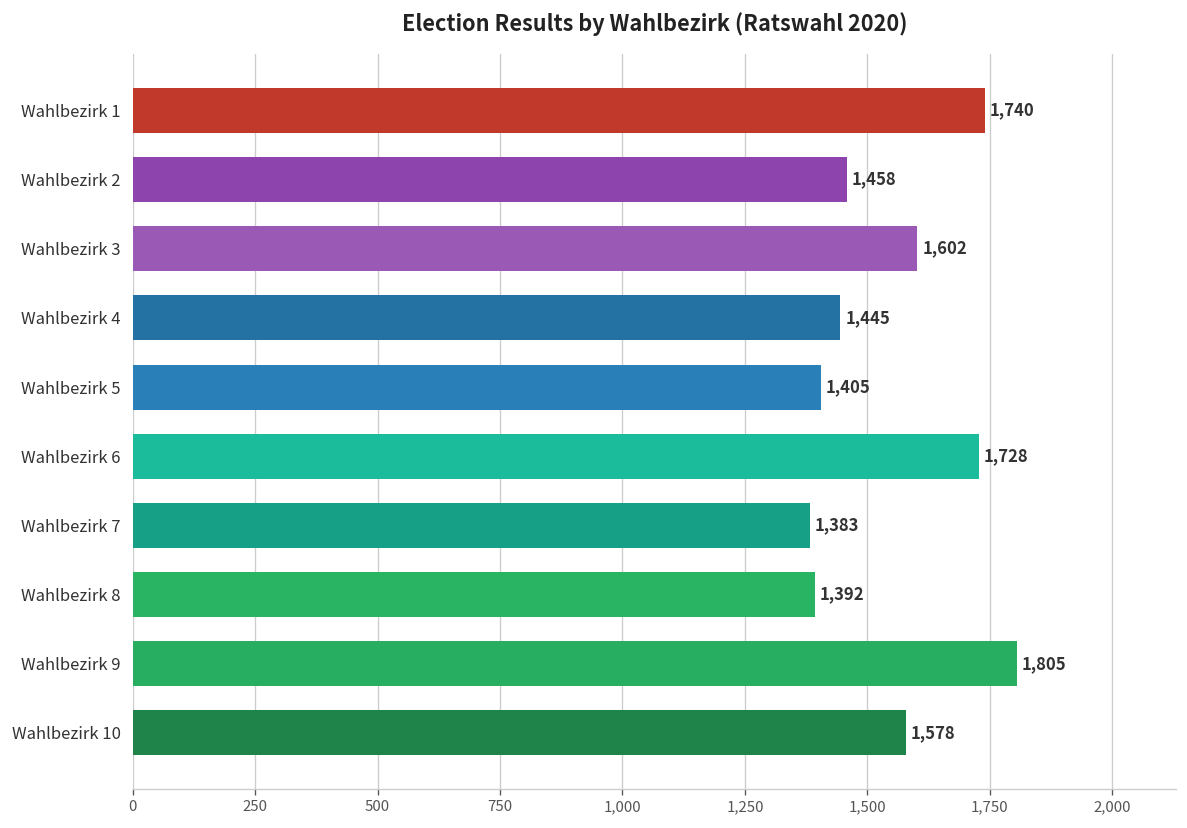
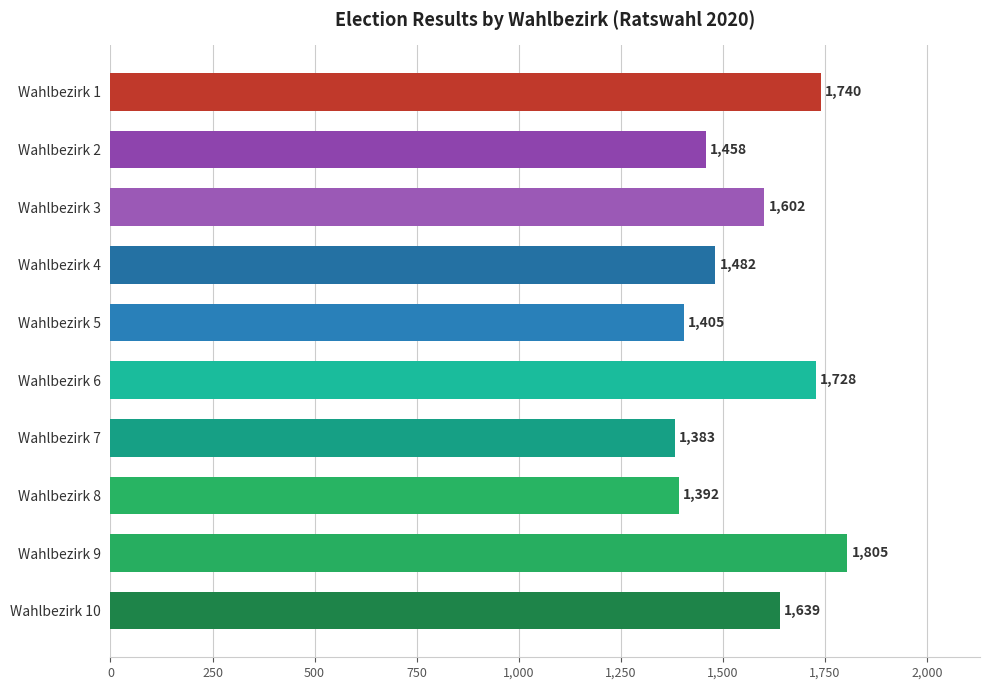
Wahlbezirk 4: 1,445 -> 1,482
Wahlbezirk 10: 1,578 -> 1,639
